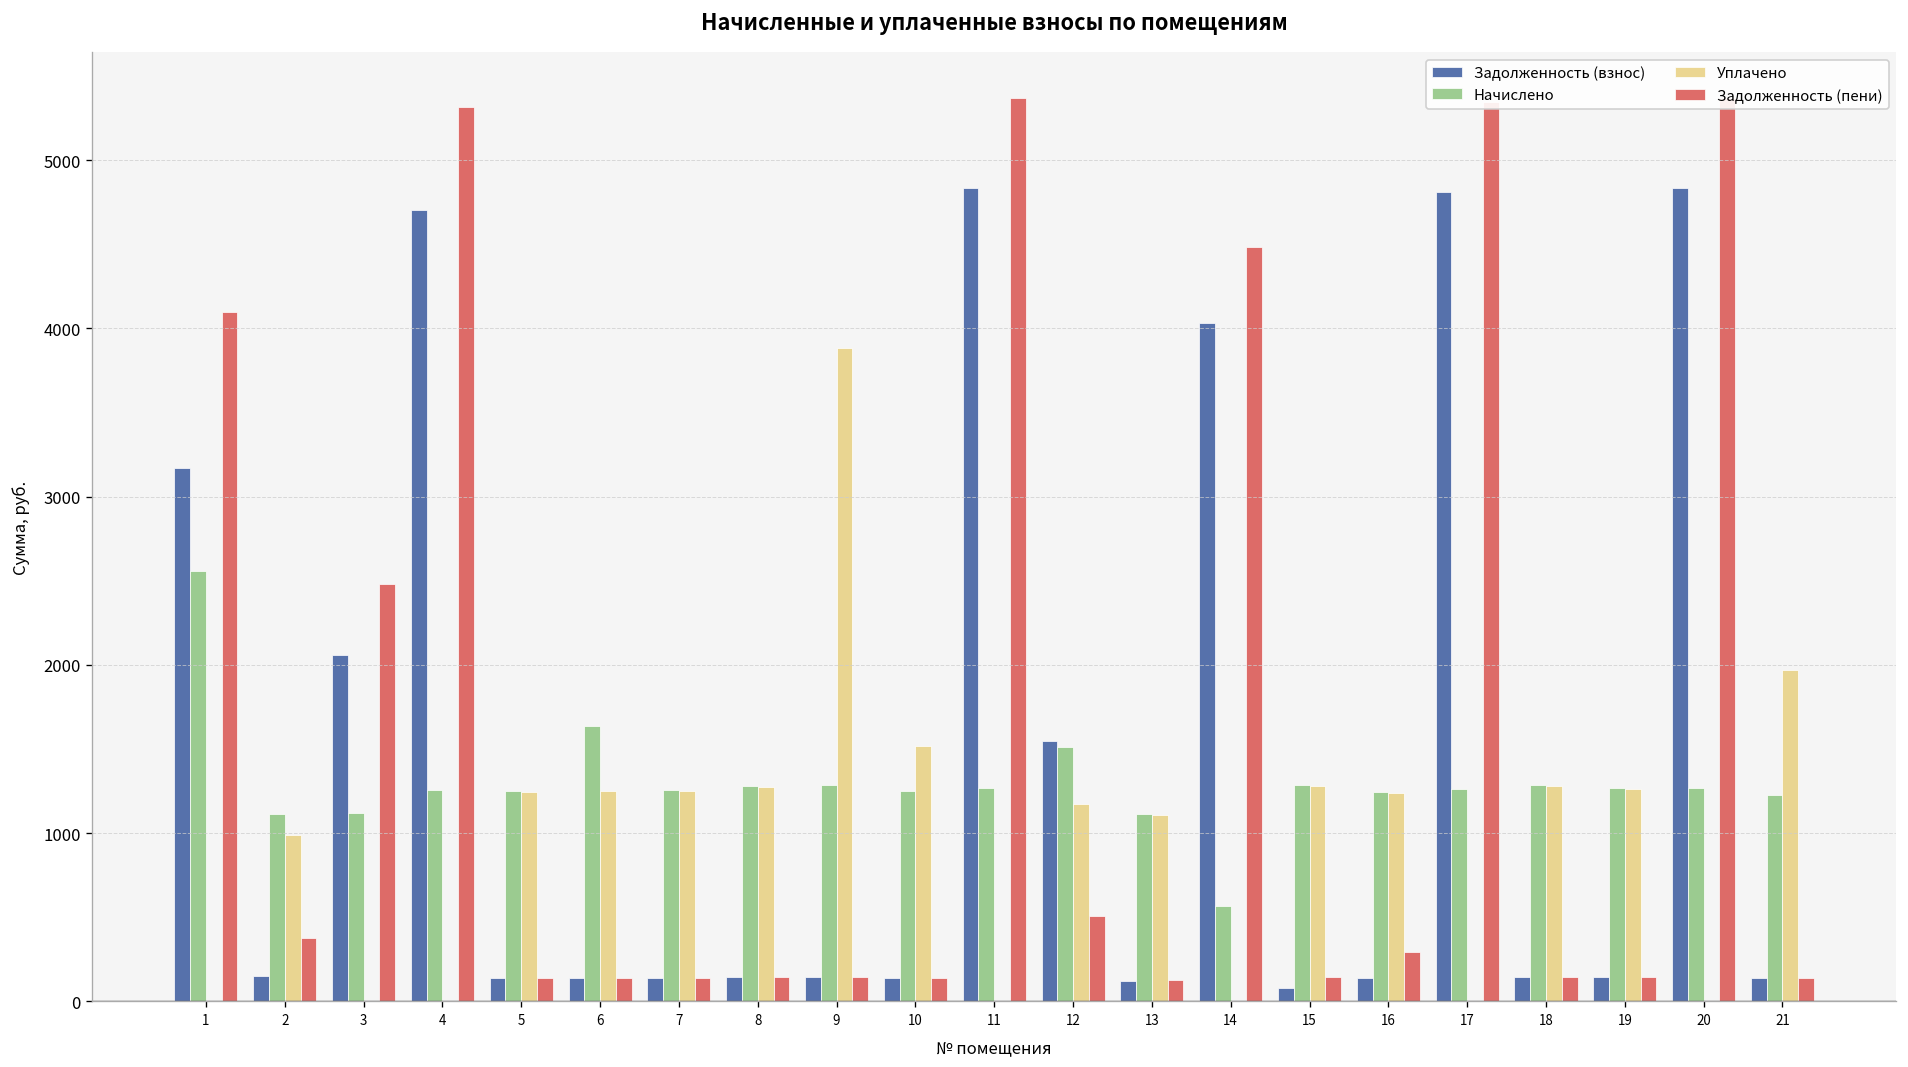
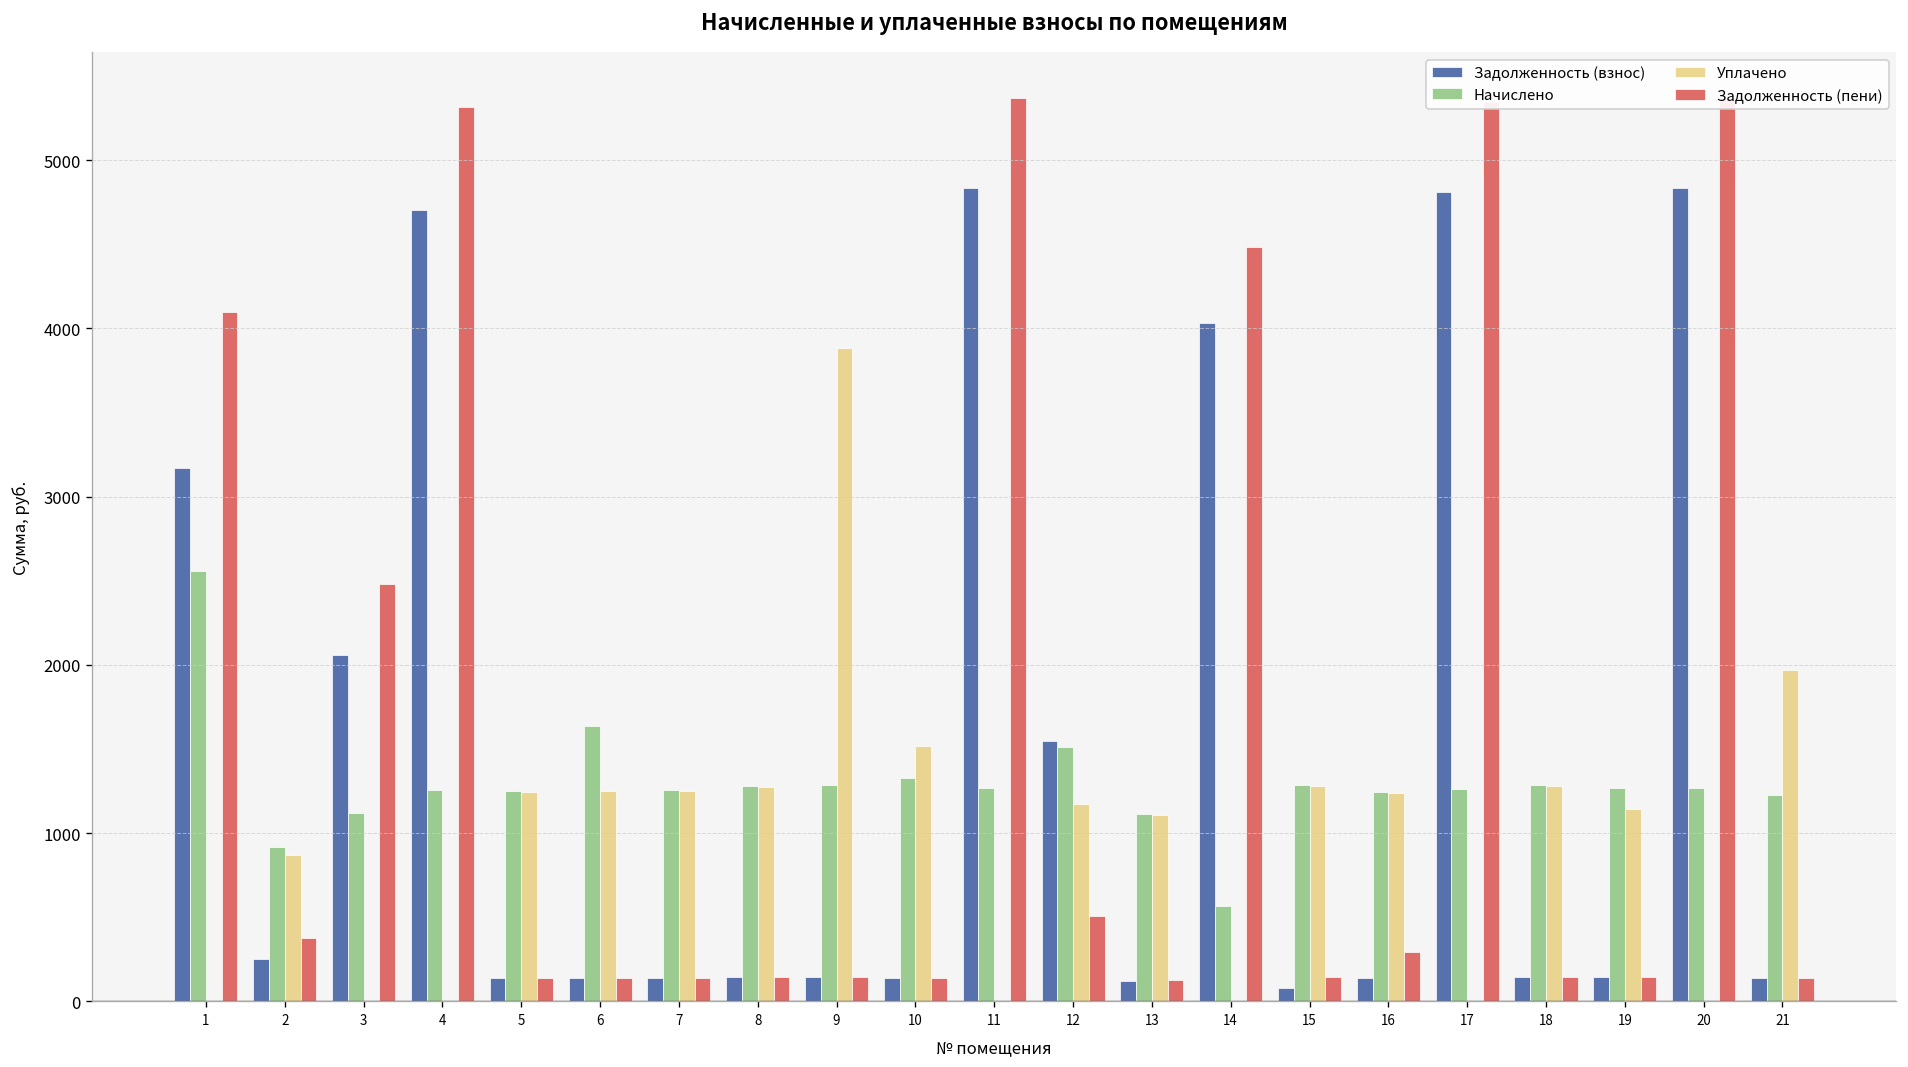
Задолженность (взнос), 2: 150 -> 250
Начислено, 2: 1110 -> 920
Уплачено, 2: 990 -> 870
Начислено, 10: 1250 -> 1330
Уплачено, 19: 1260 -> 1150
